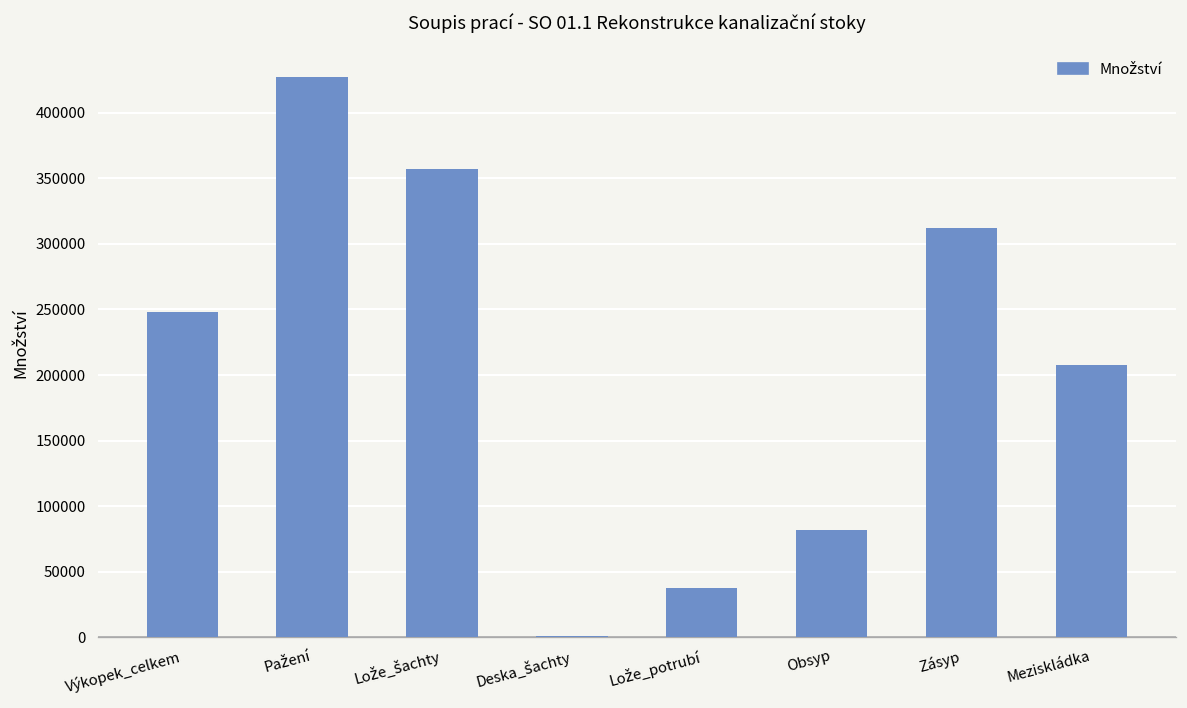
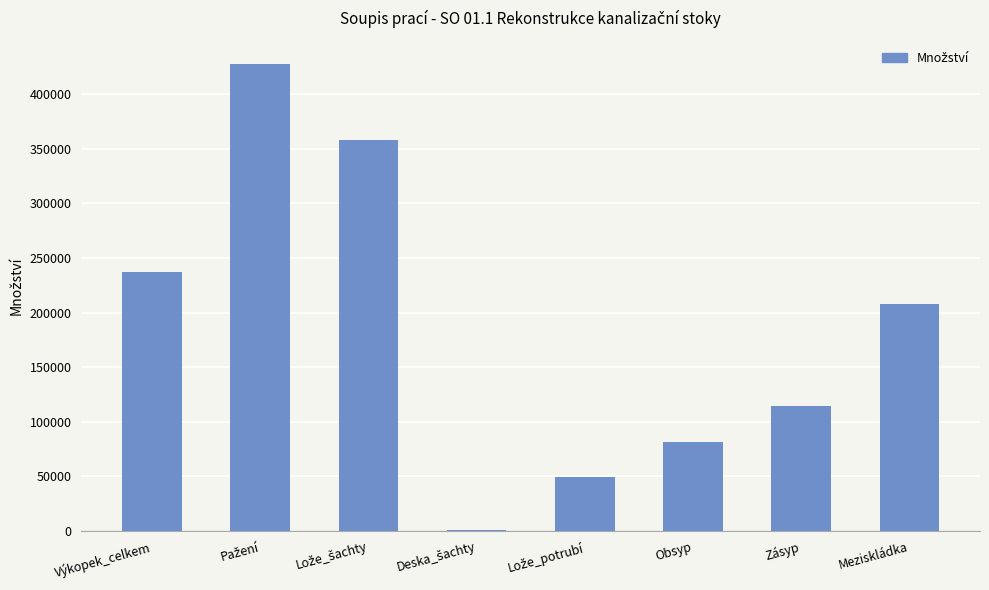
Výkopek_celkem: 248000 -> 237000
Lože_potrubí: 37000 -> 49000
Zásyp: 312000 -> 115000
